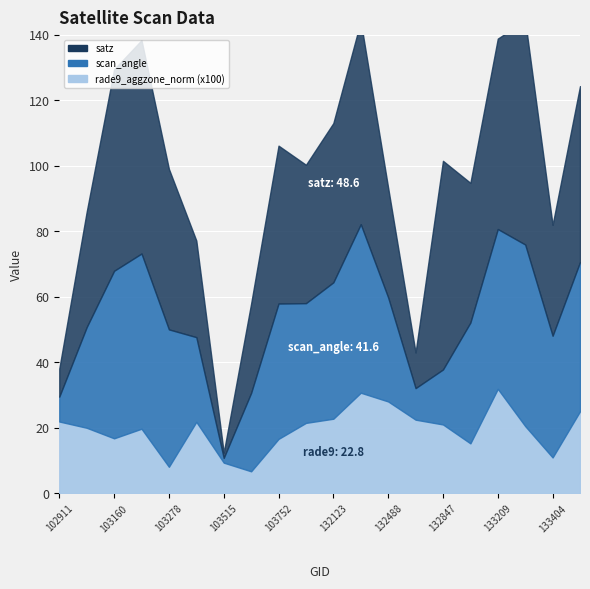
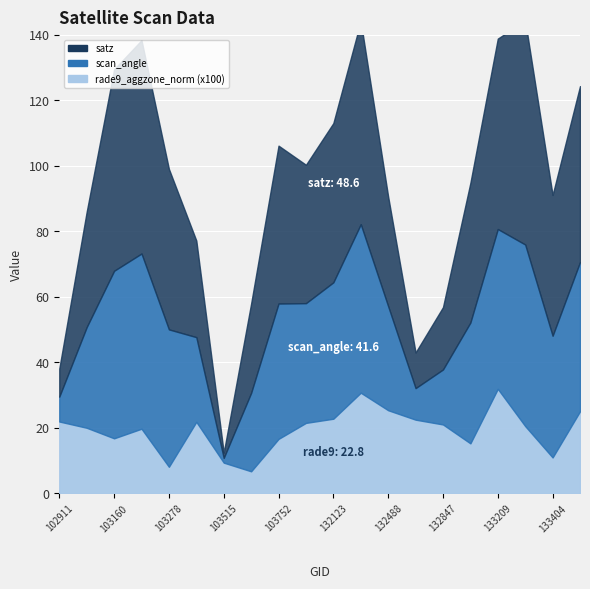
rade9_aggzone_norm (x100), 132488: 28 -> 25
satz, 132847: 64 -> 19
satz, 133404: 34 -> 43
